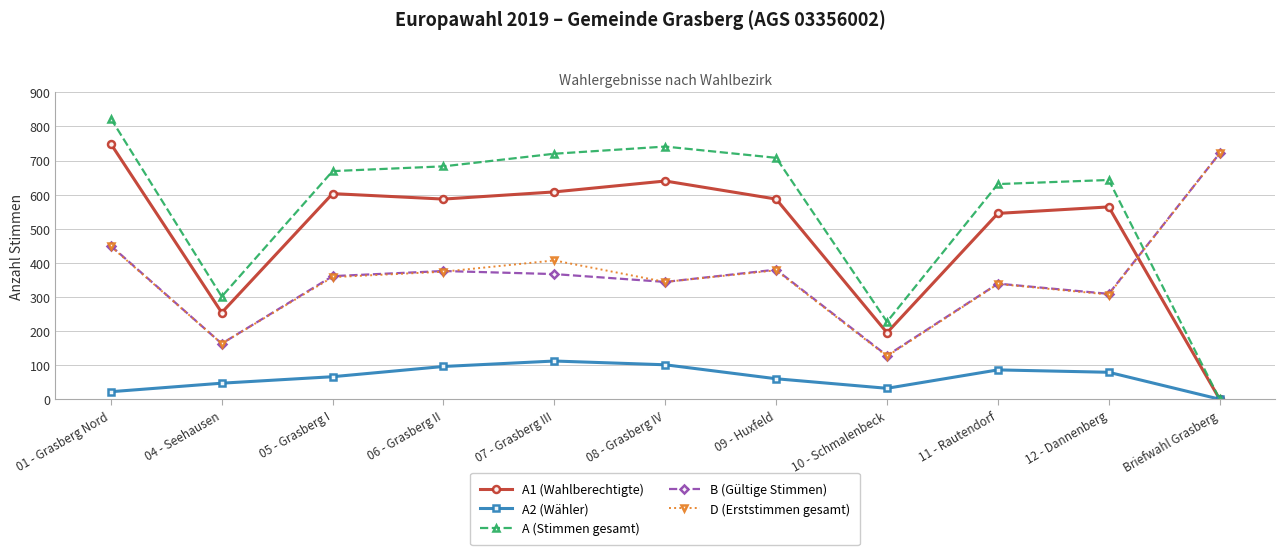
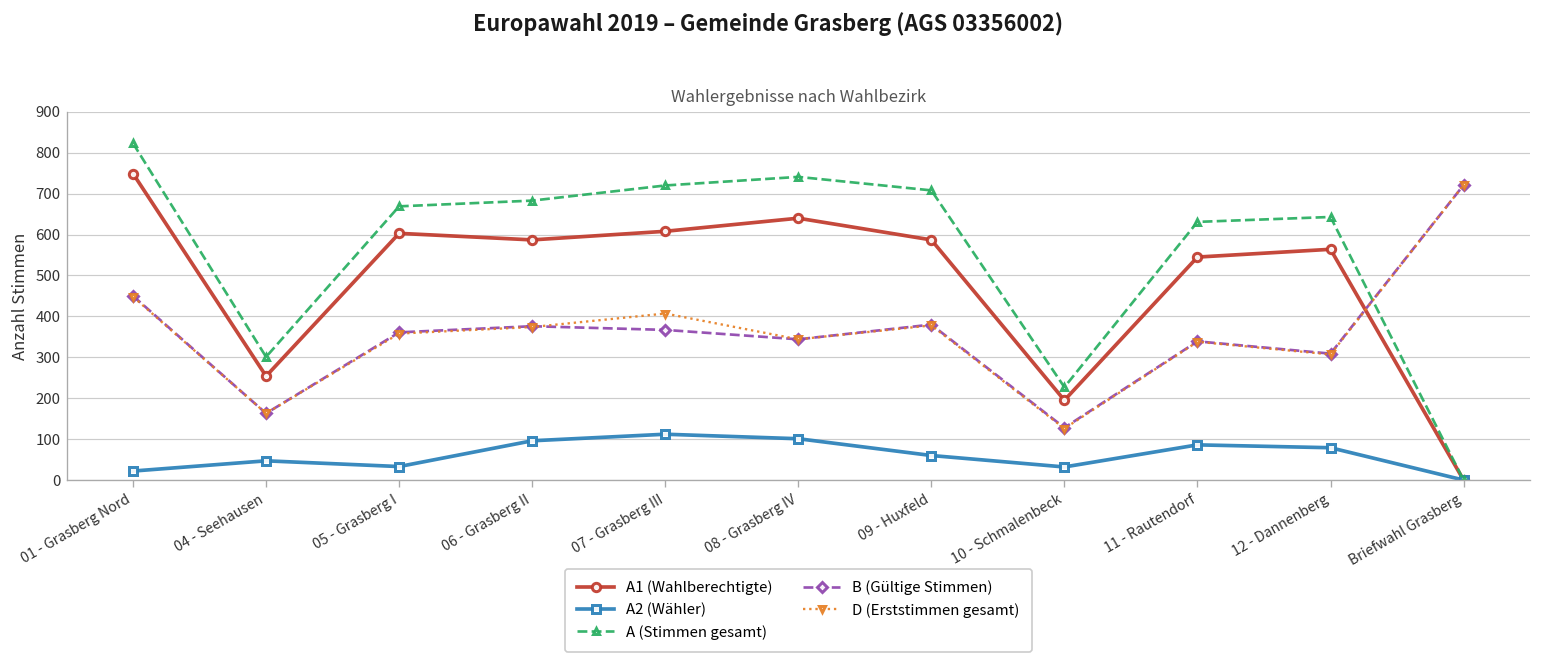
A2 (Wähler), 05 - Grasberg I: 70 -> 30
